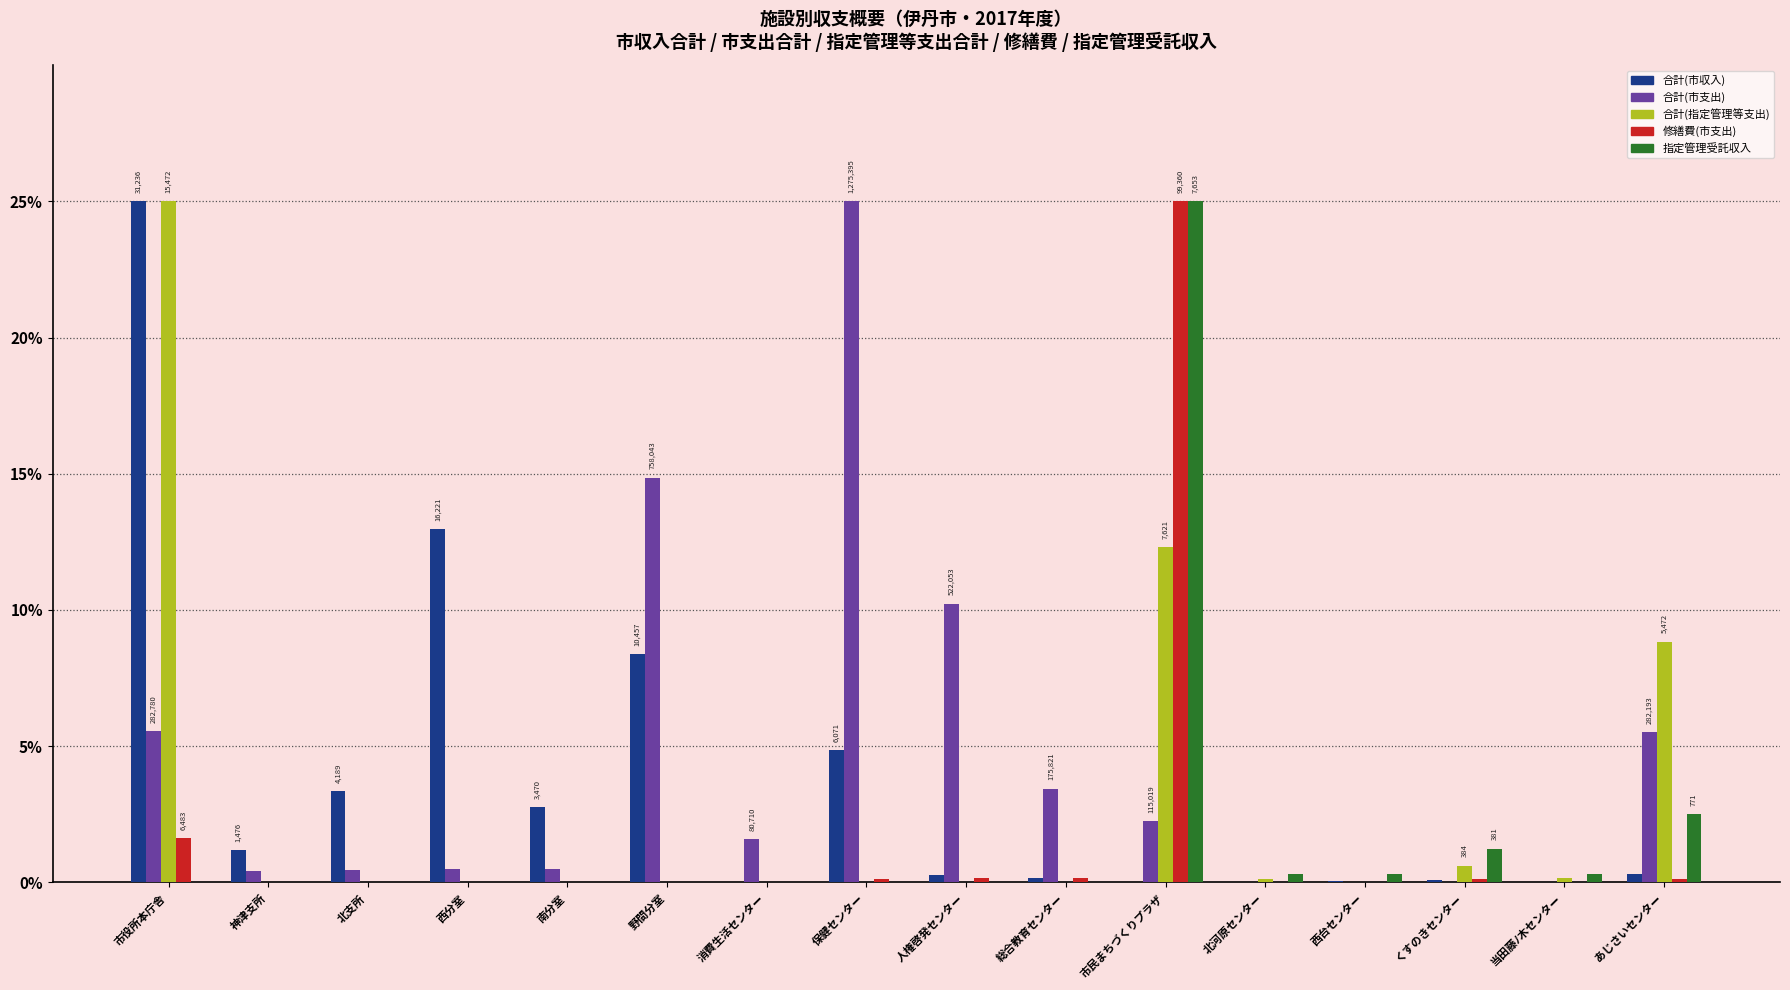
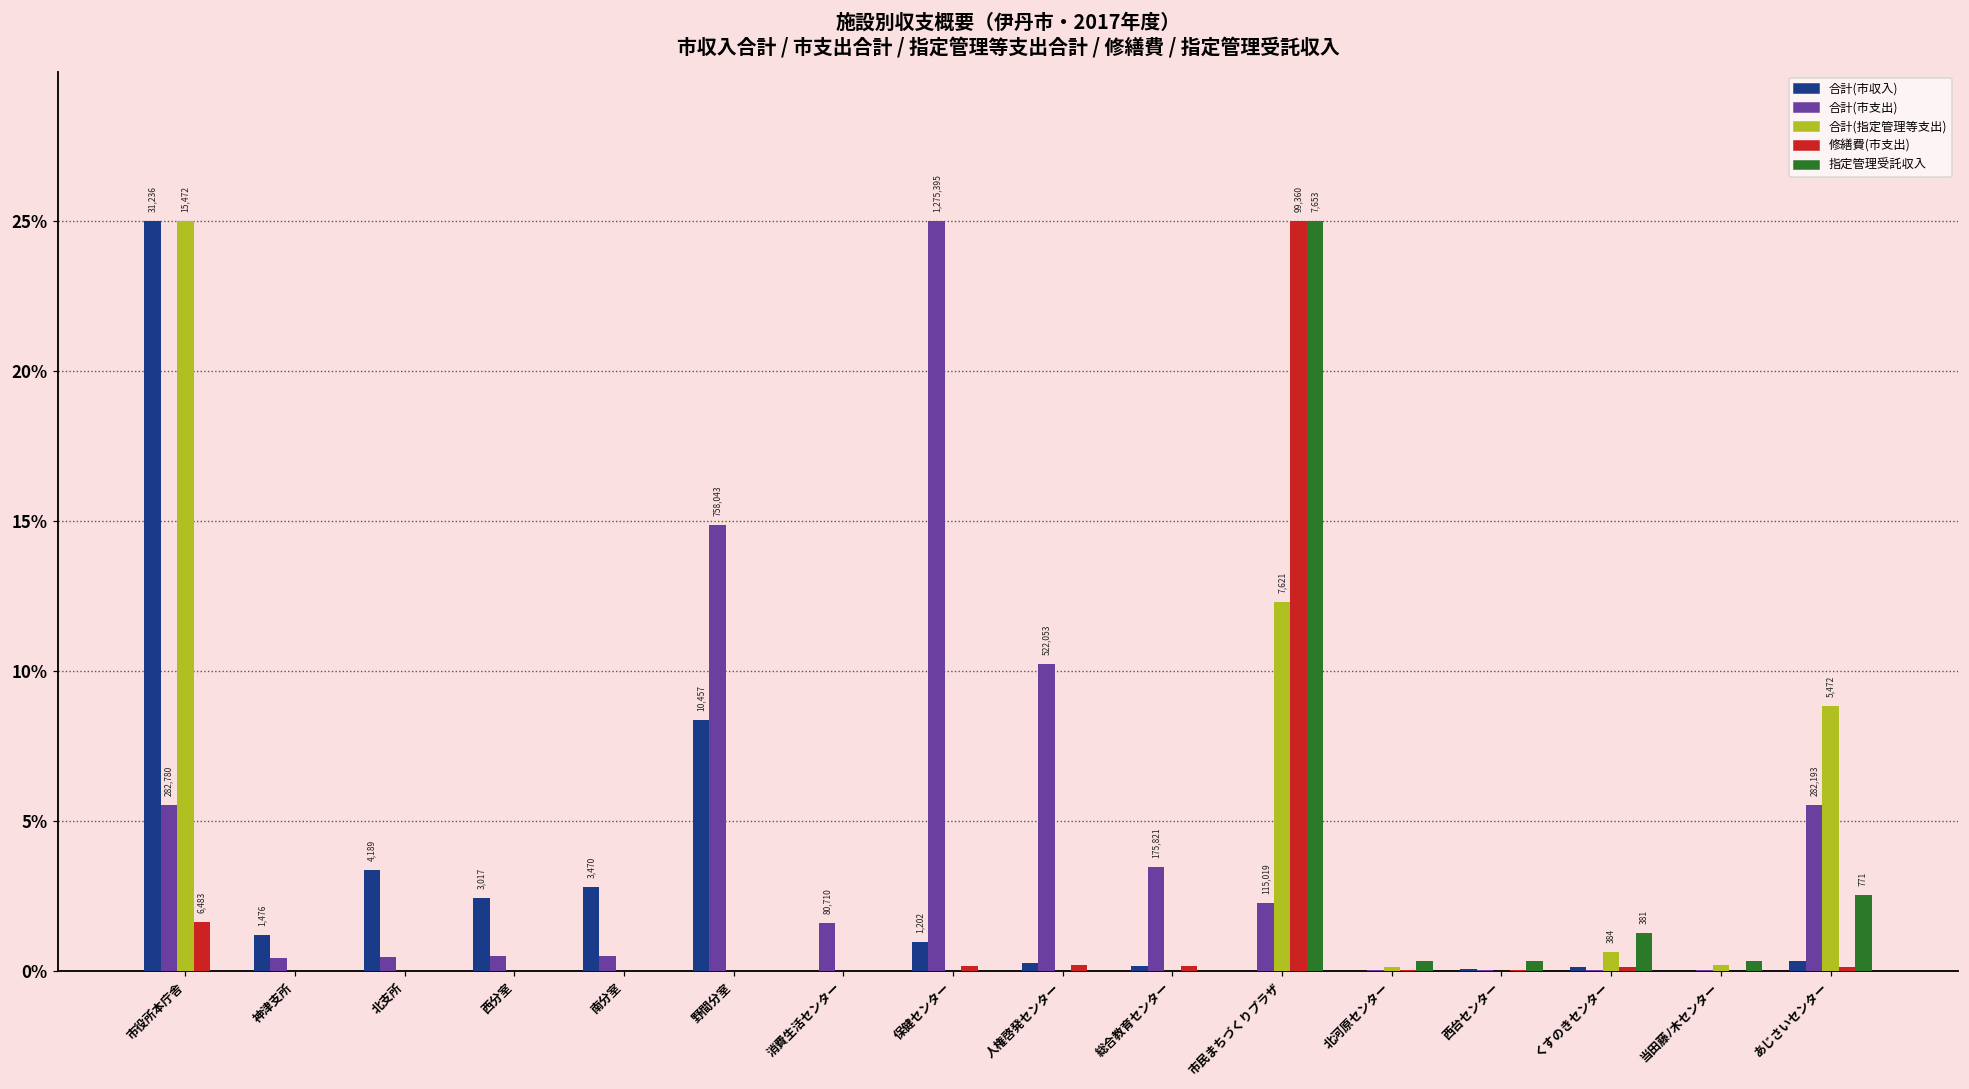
合計(市収入), 西分室: 16,221 -> 3,017
合計(市収入), 保健センター: 6,071 -> 1,202
